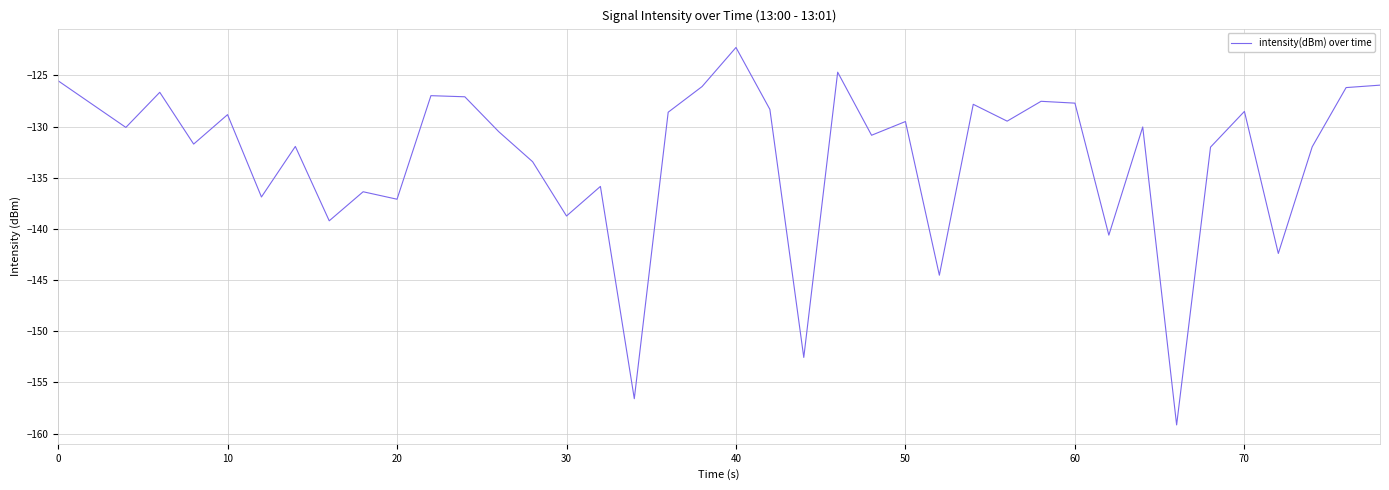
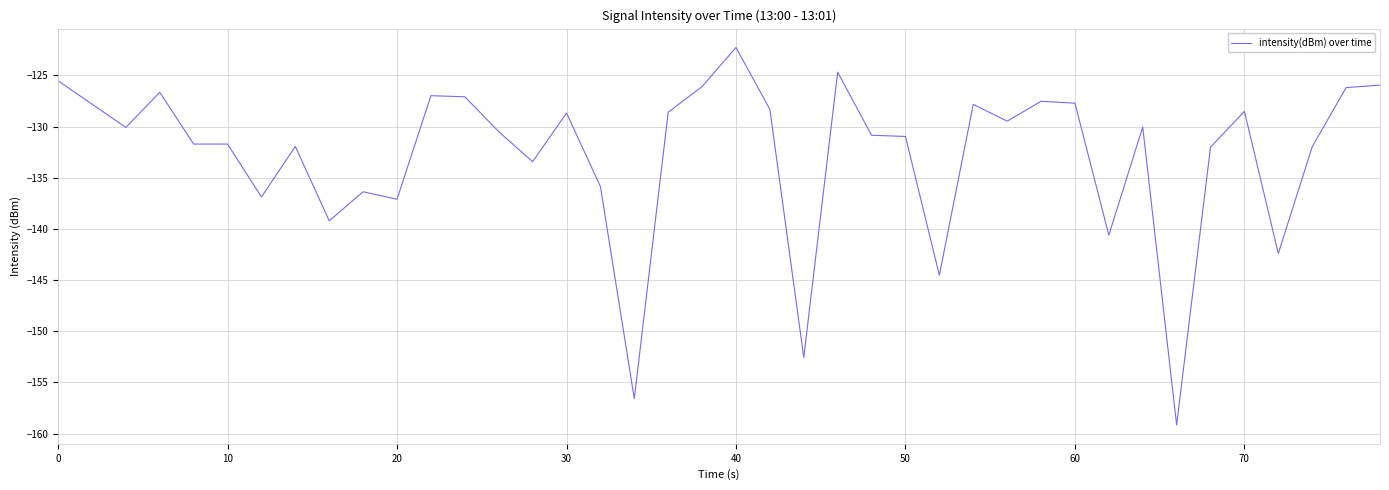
10: -128.8 -> -131.7
30: -138.7 -> -128.7
50: -129.5 -> -131.0
